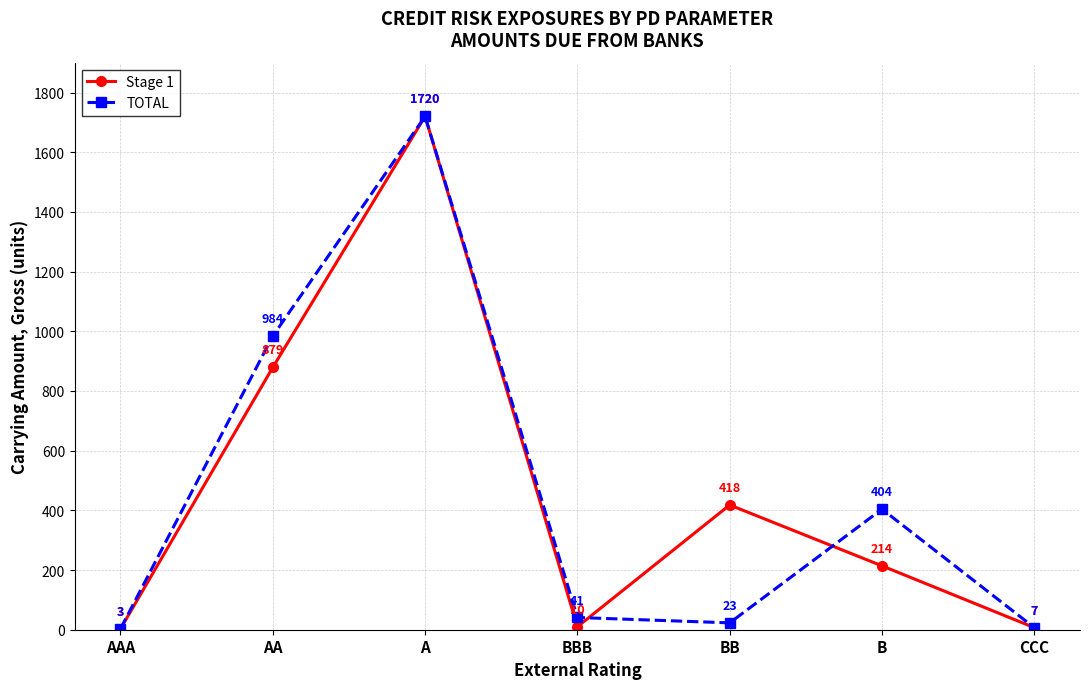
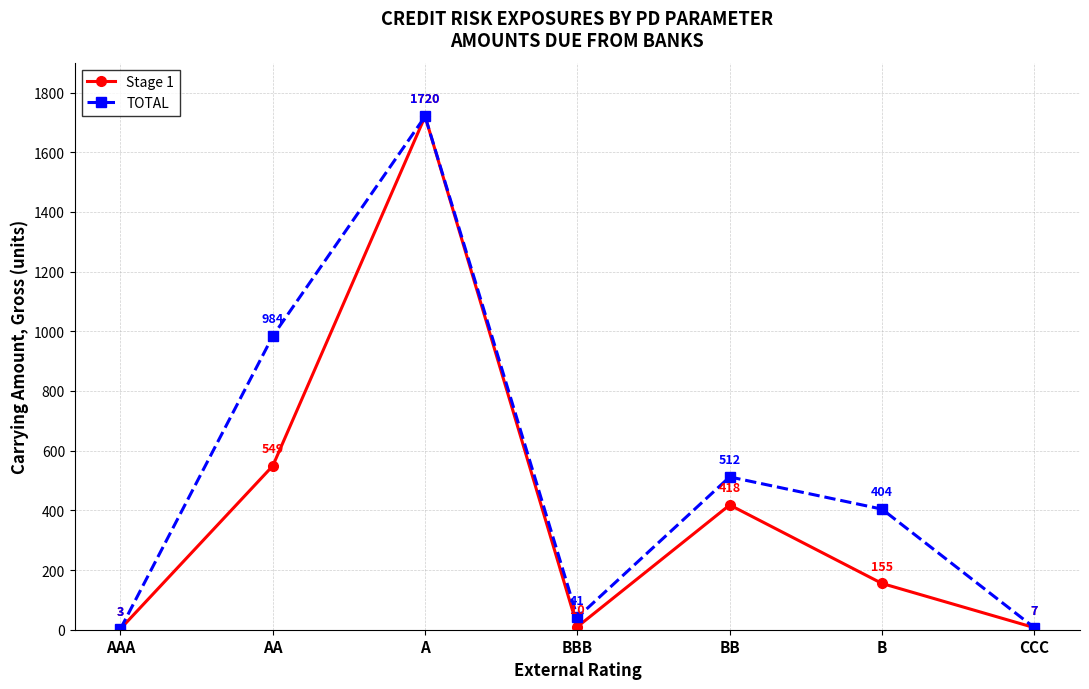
Stage 1, AA: 879 -> 549
TOTAL, BB: 23 -> 512
Stage 1, B: 214 -> 155
